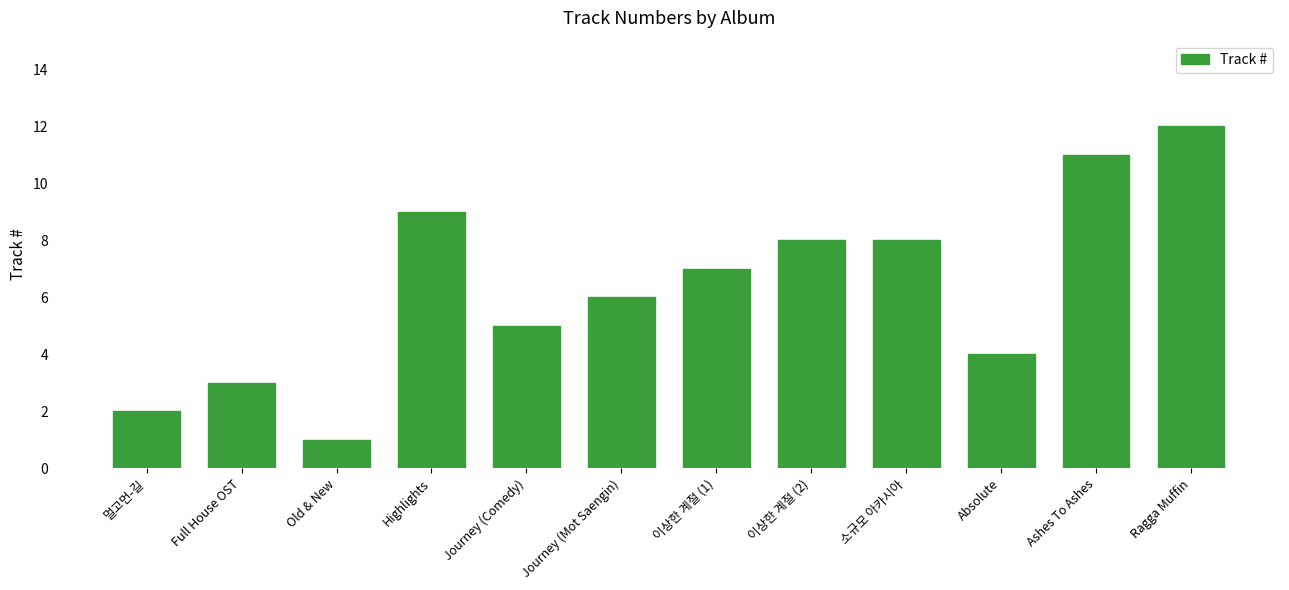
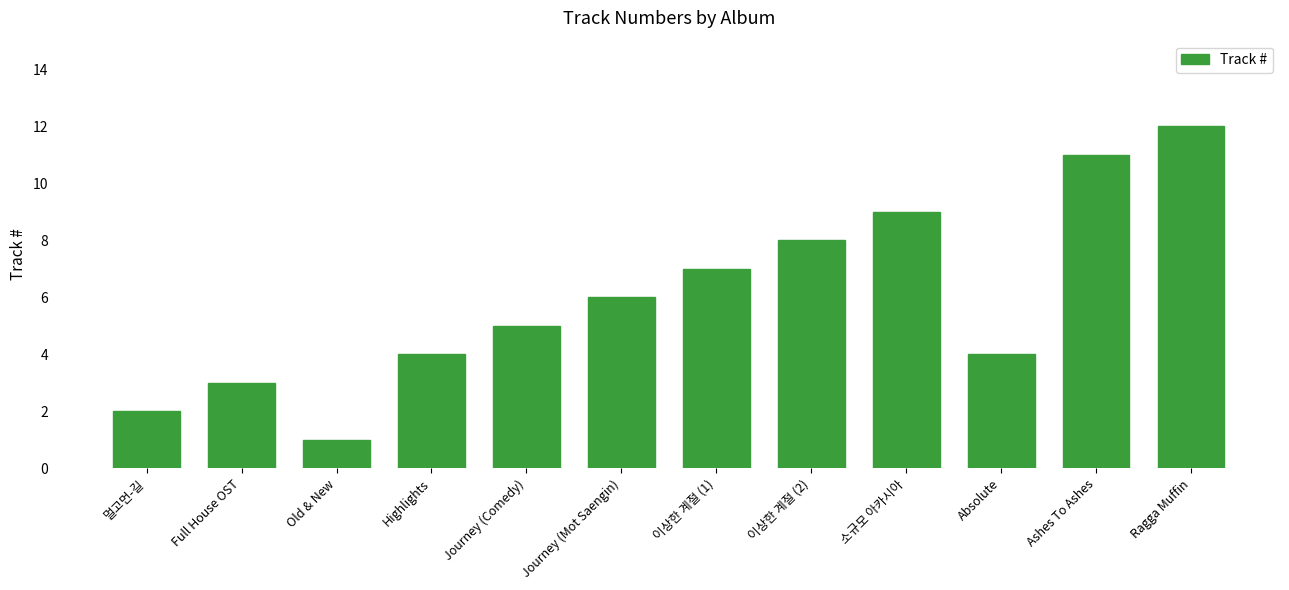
Highlights: 9 -> 4
소규모 아카시아: 8 -> 9
